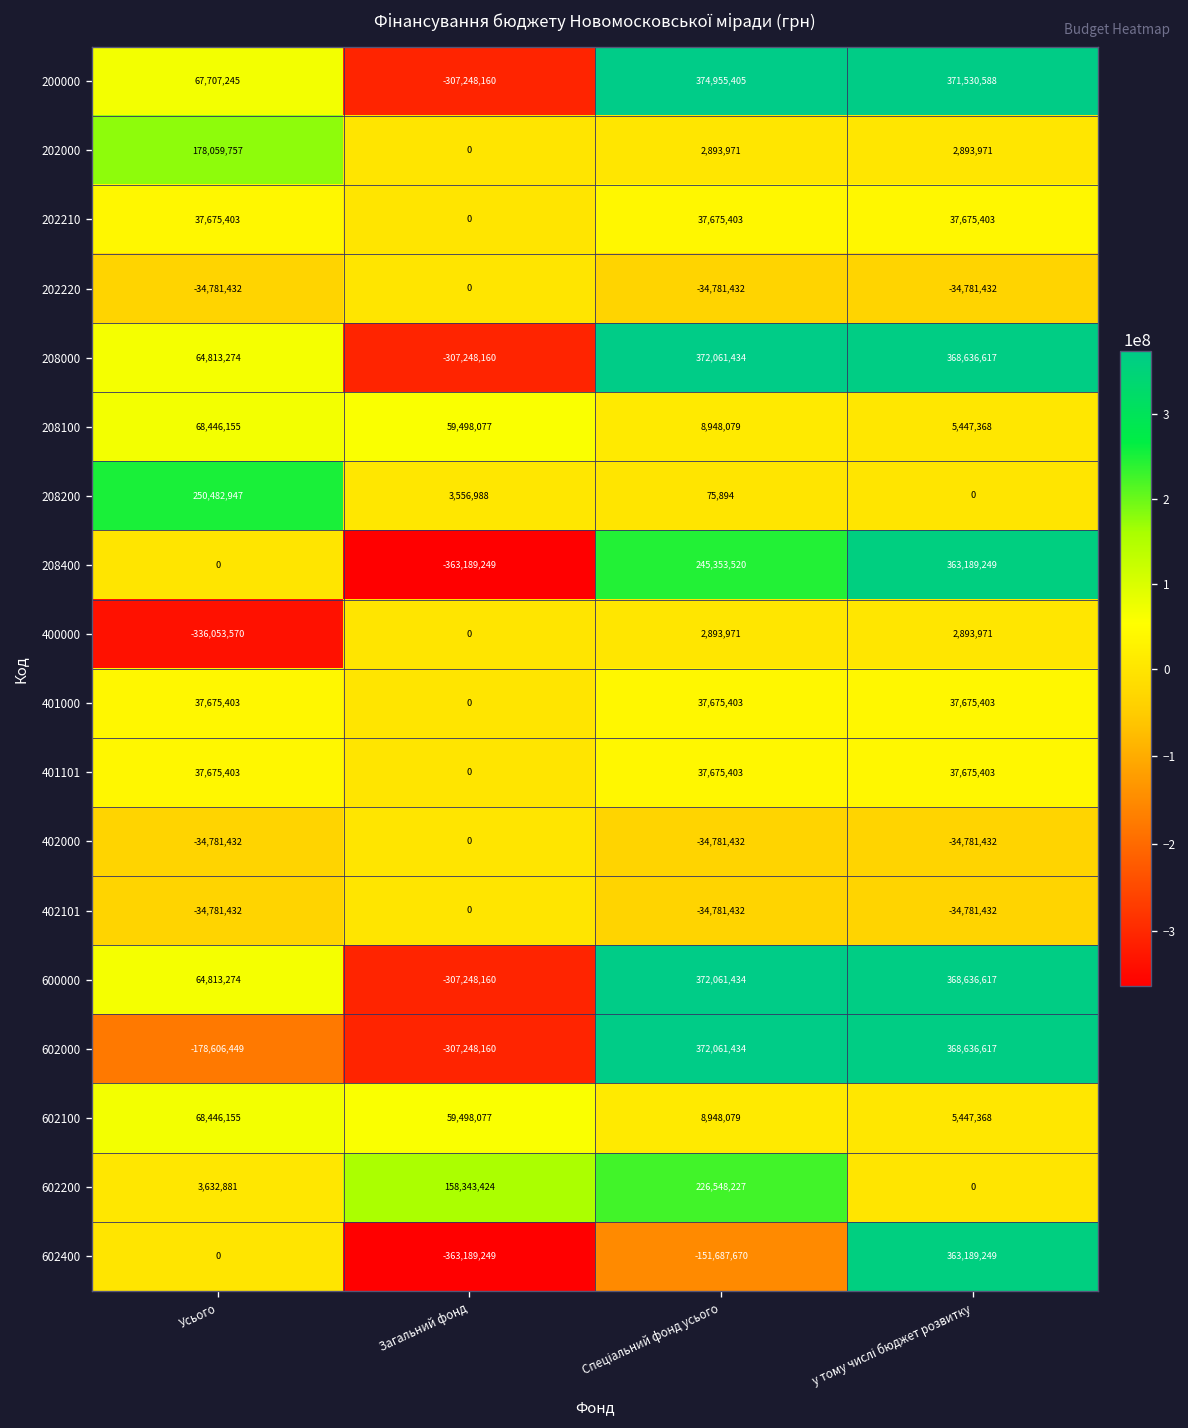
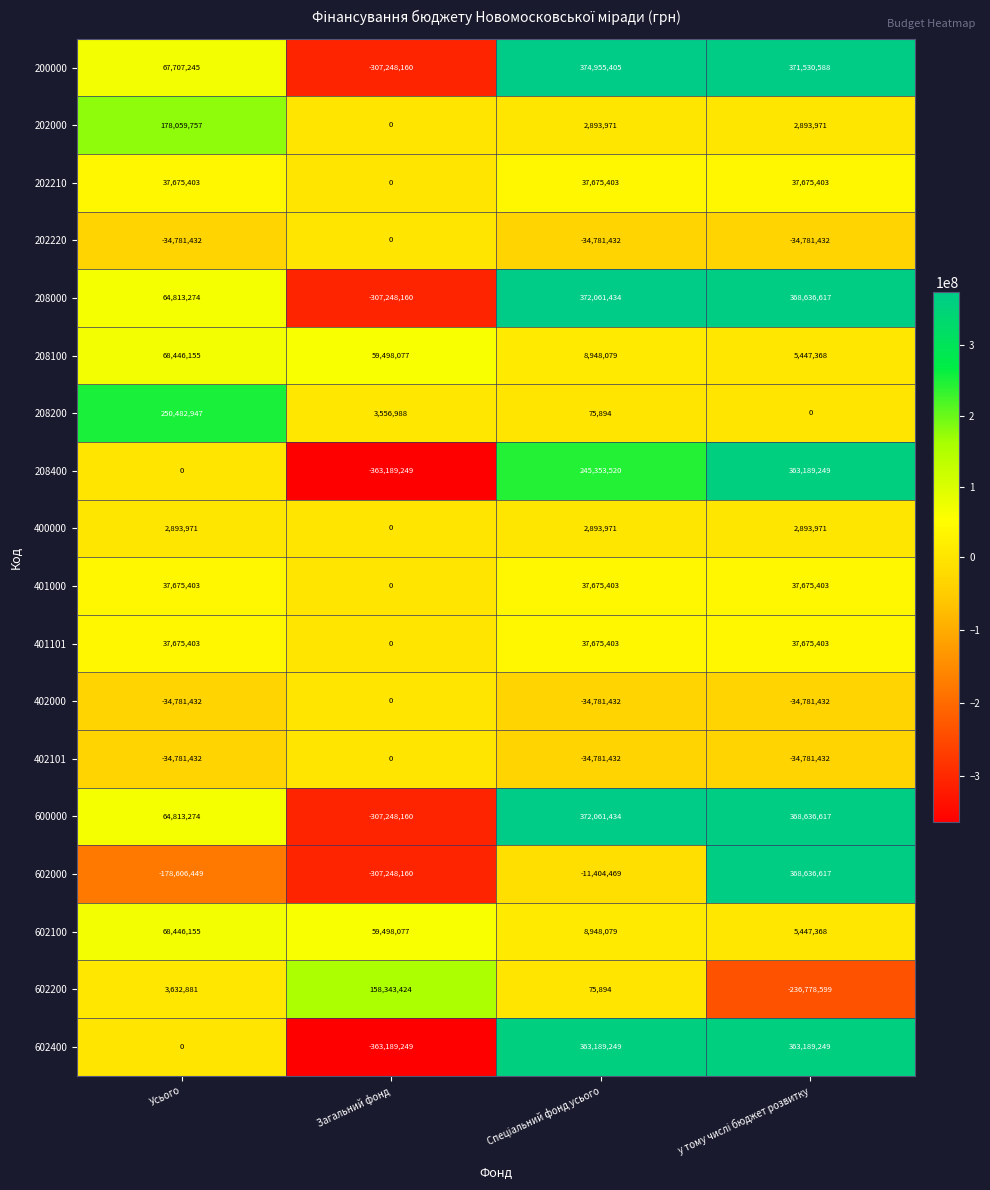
400000, Усього: -336,053,570 -> 2,893,971
602000, Спеціальний фонд усього: 372,061,434 -> -11,404,469
602200, Спеціальний фонд усього: 226,548,227 -> 75,894
602200, у тому числі бюджет розвитку: 0 -> -236,778,599
602400, Спеціальний фонд усього: -151,687,670 -> 363,189,249
